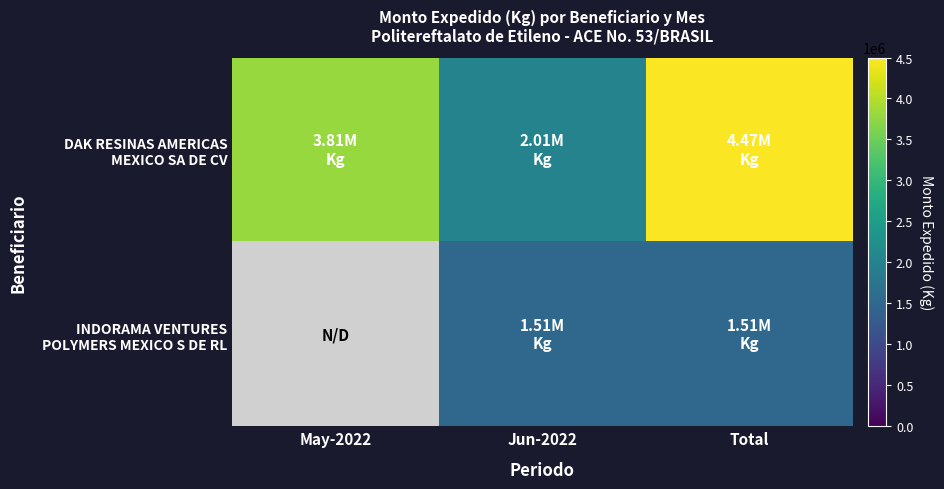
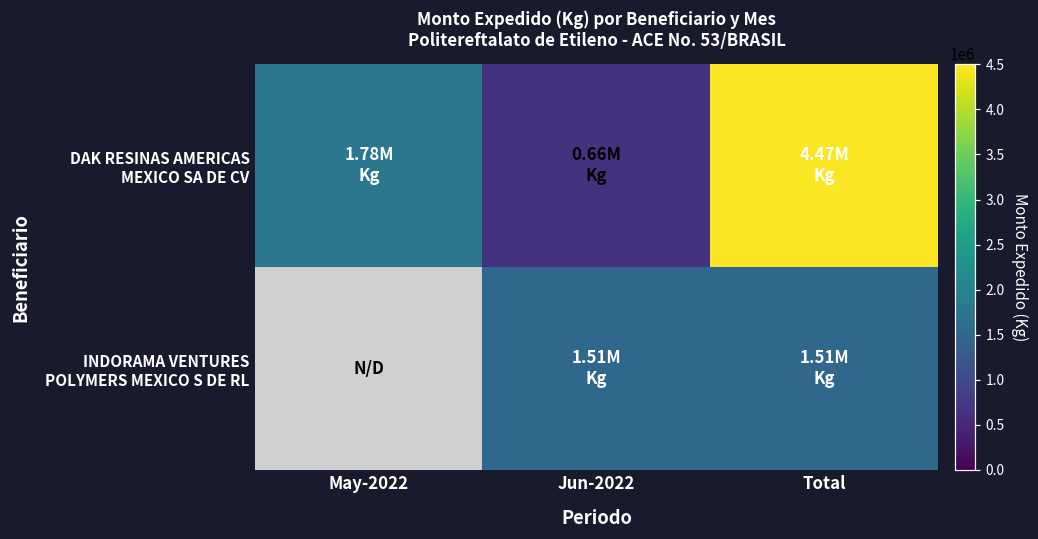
DAK RESINAS AMERICAS MEXICO SA DE CV, May-2022: 3.81M -> 1.78M
DAK RESINAS AMERICAS MEXICO SA DE CV, Jun-2022: 2.01M -> 0.66M
